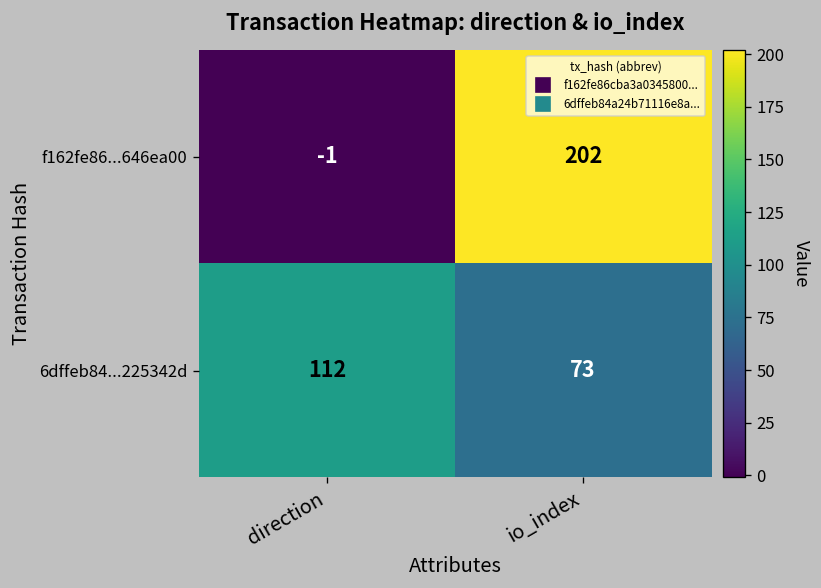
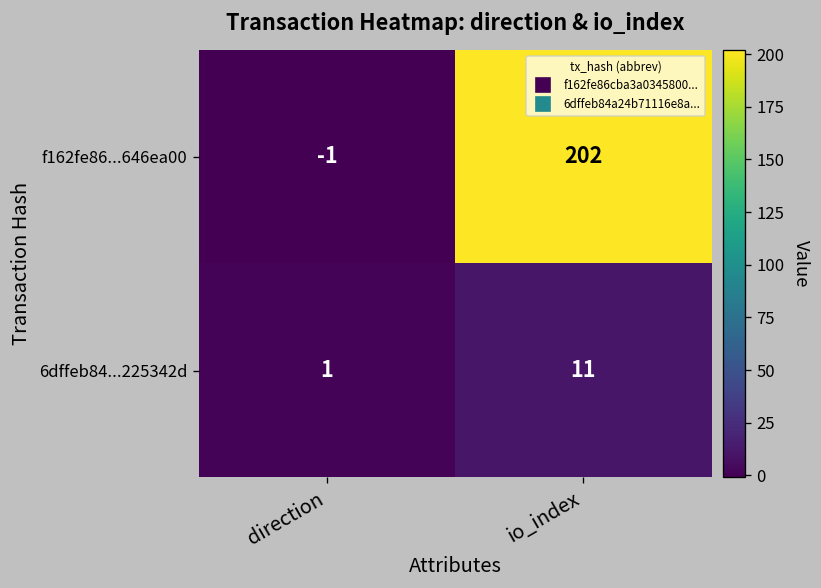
6dffeb84...225342d, direction: 112 -> 1
6dffeb84...225342d, io_index: 73 -> 11
